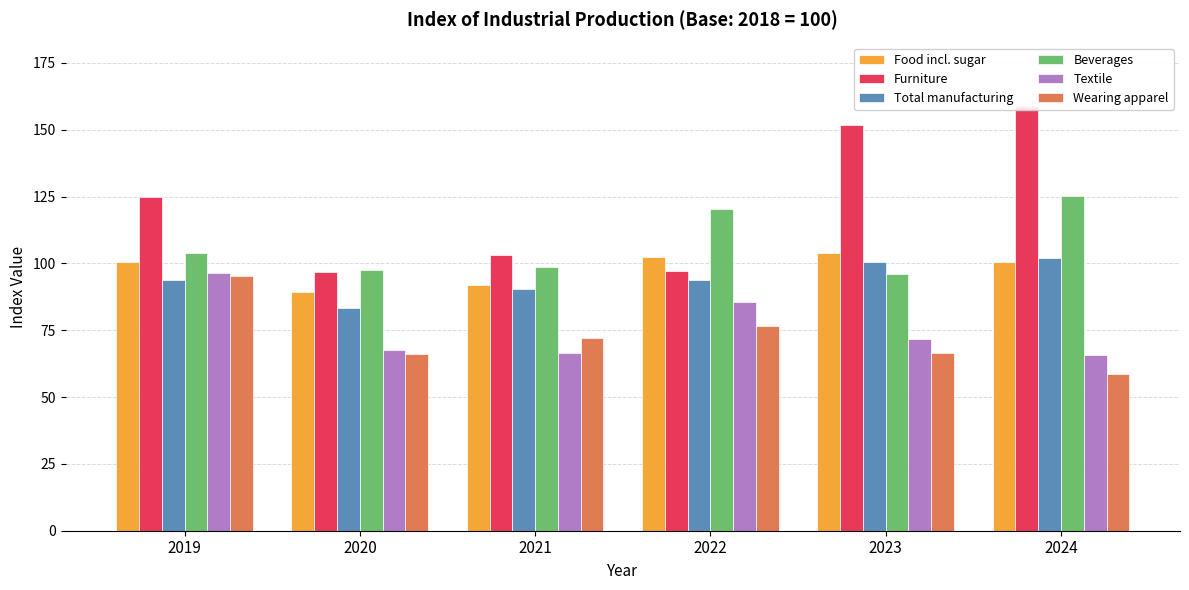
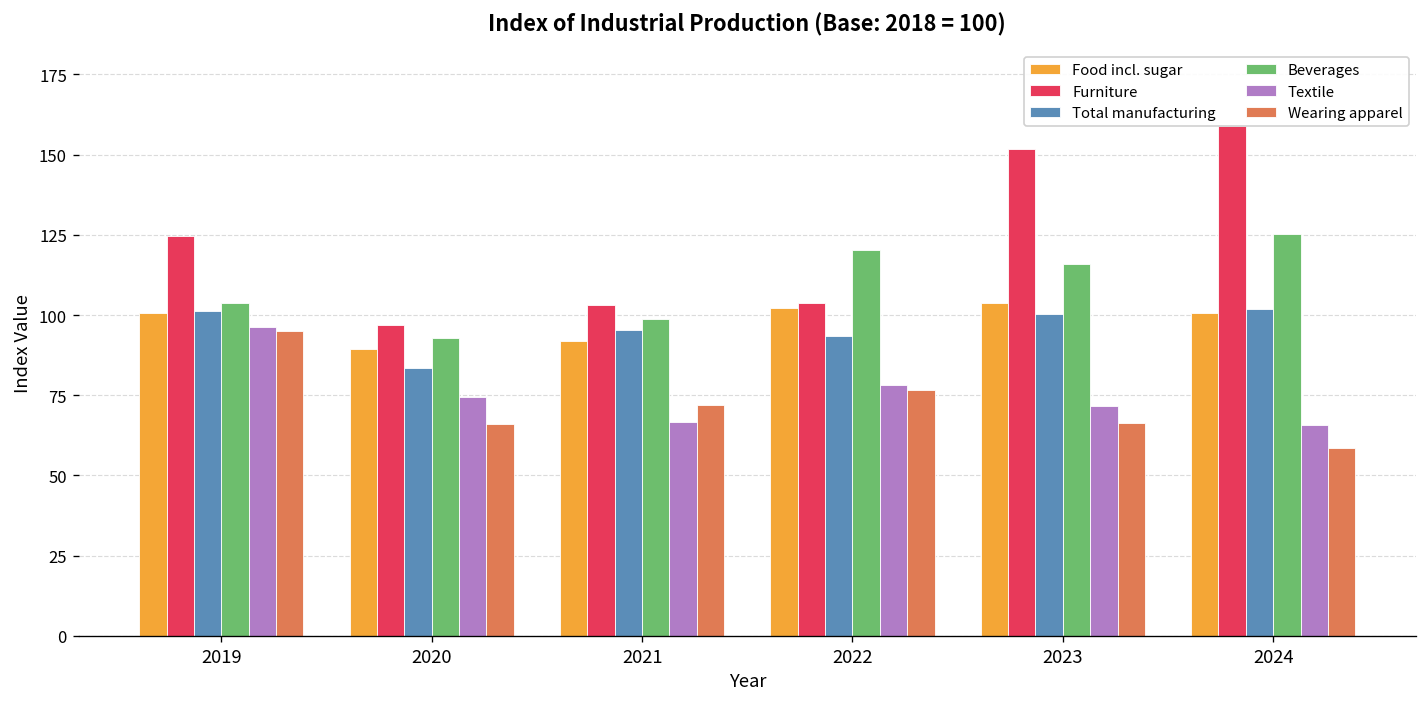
Total manufacturing, 2019: 94 -> 101
Beverages, 2020: 98 -> 93
Textile, 2020: 68 -> 74
Total manufacturing, 2021: 90 -> 95
Furniture, 2022: 97 -> 104
Textile, 2022: 86 -> 78
Beverages, 2023: 96 -> 116
